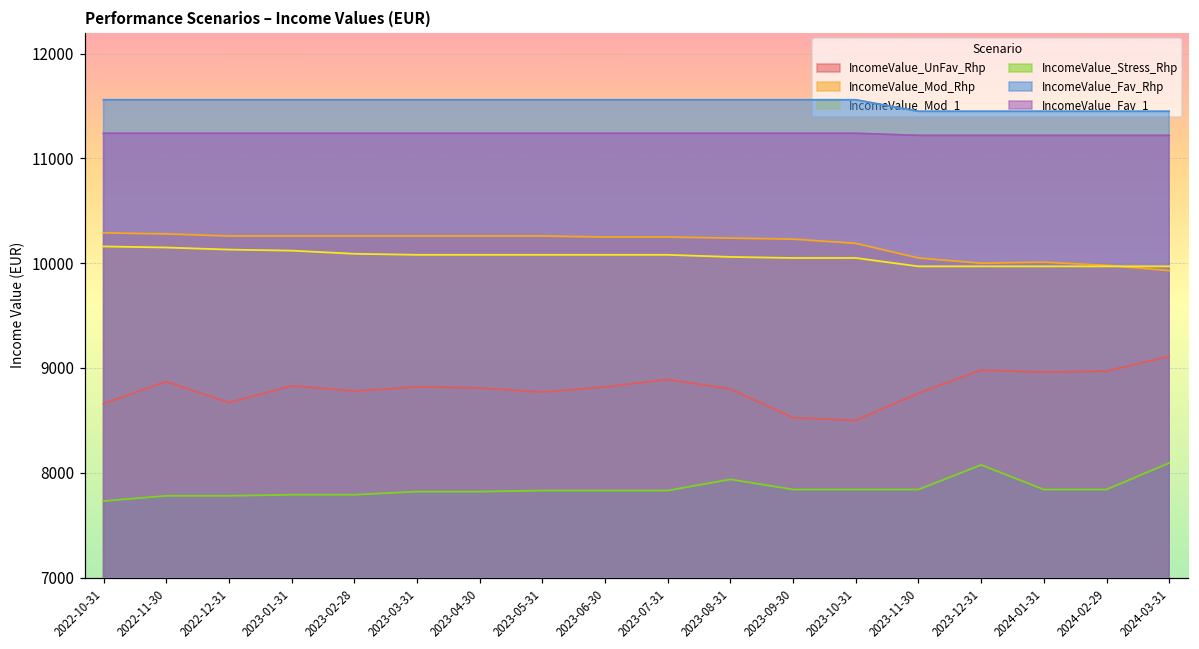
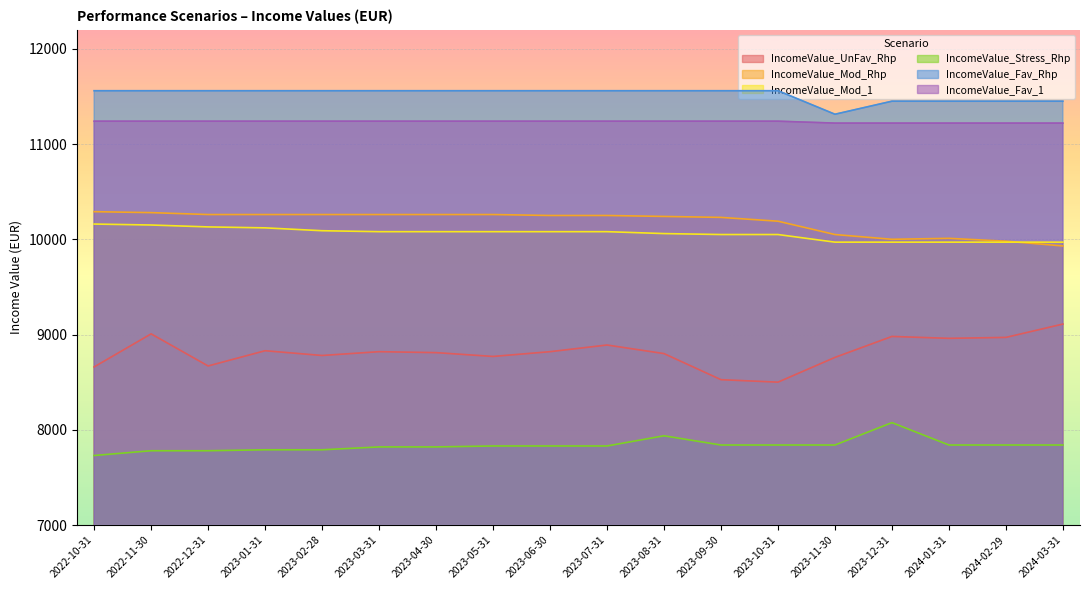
IncomeValue_UnFav_Rhp, 2022-11-30: 8900 -> 9000
IncomeValue_Fav_Rhp, 2023-11-30: 11500 -> 11300
IncomeValue_Stress_Rhp, 2024-03-31: 8100 -> 7800
